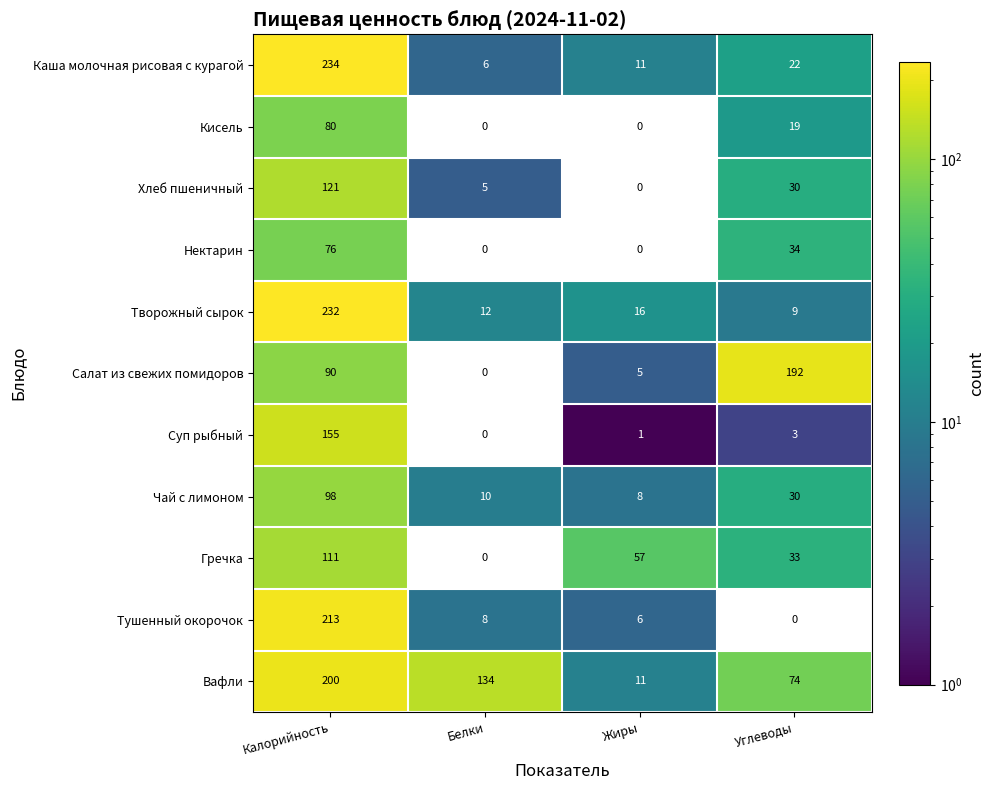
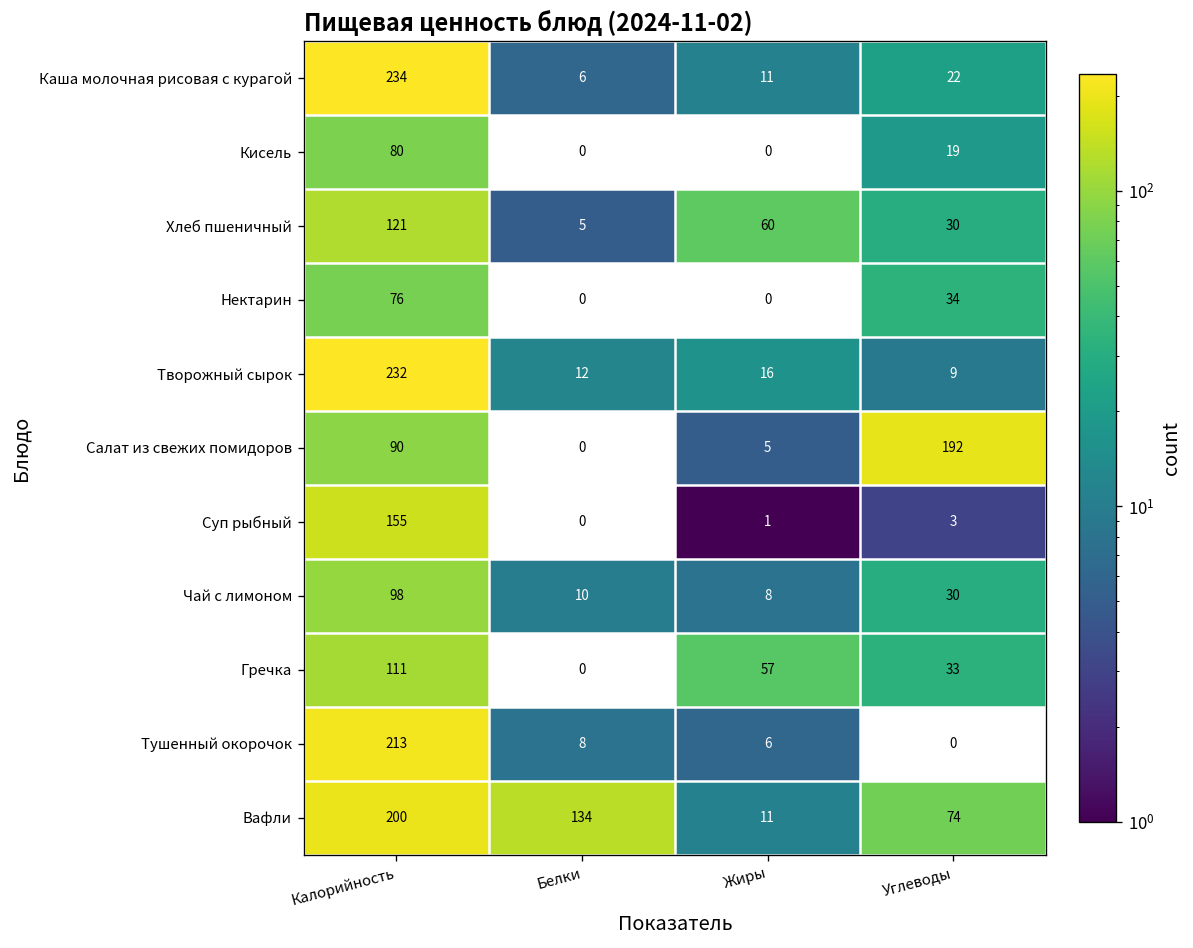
Хлеб пшеничный, Жиры: 0 -> 60
